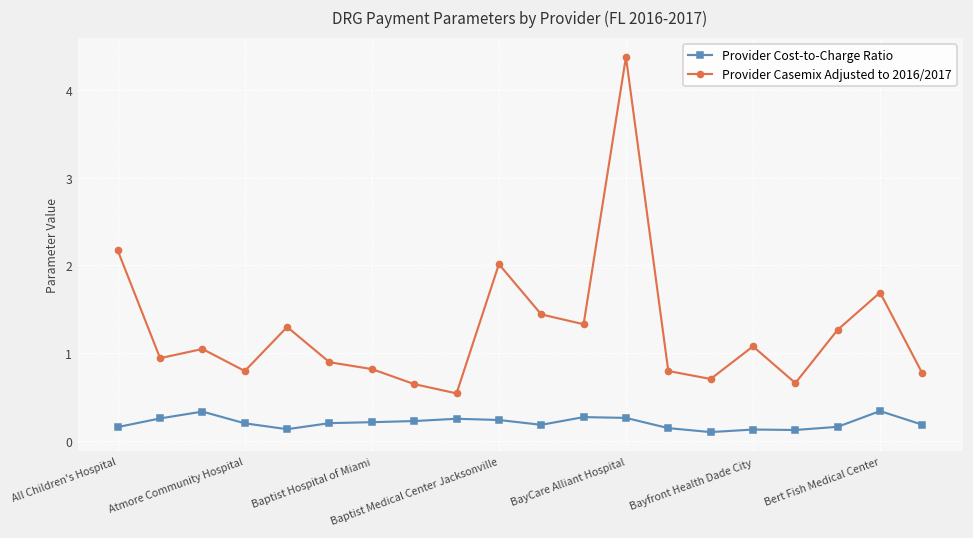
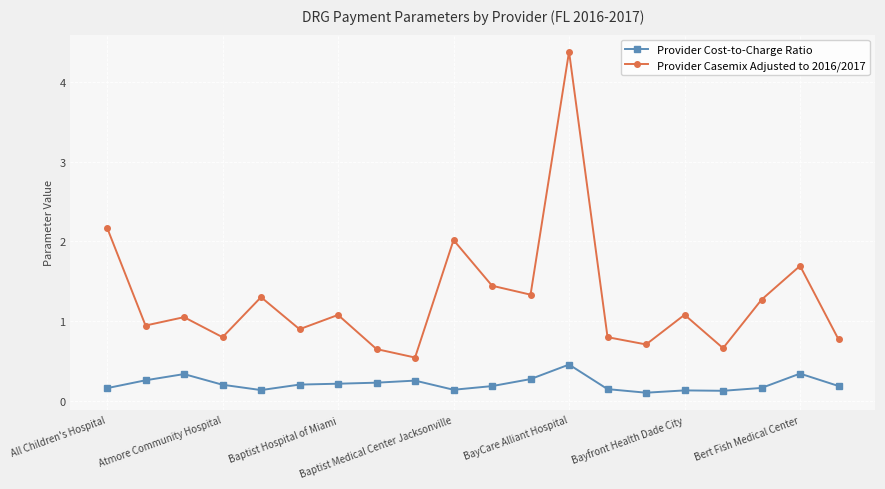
Provider Casemix Adjusted to 2016/2017, Baptist Hospital of Miami: 0.8 -> 1.1
Provider Cost-to-Charge Ratio, Baptist Medical Center Jacksonville: 0.2 -> 0.1
Provider Cost-to-Charge Ratio, BayCare Alliant Hospital: 0.3 -> 0.5
